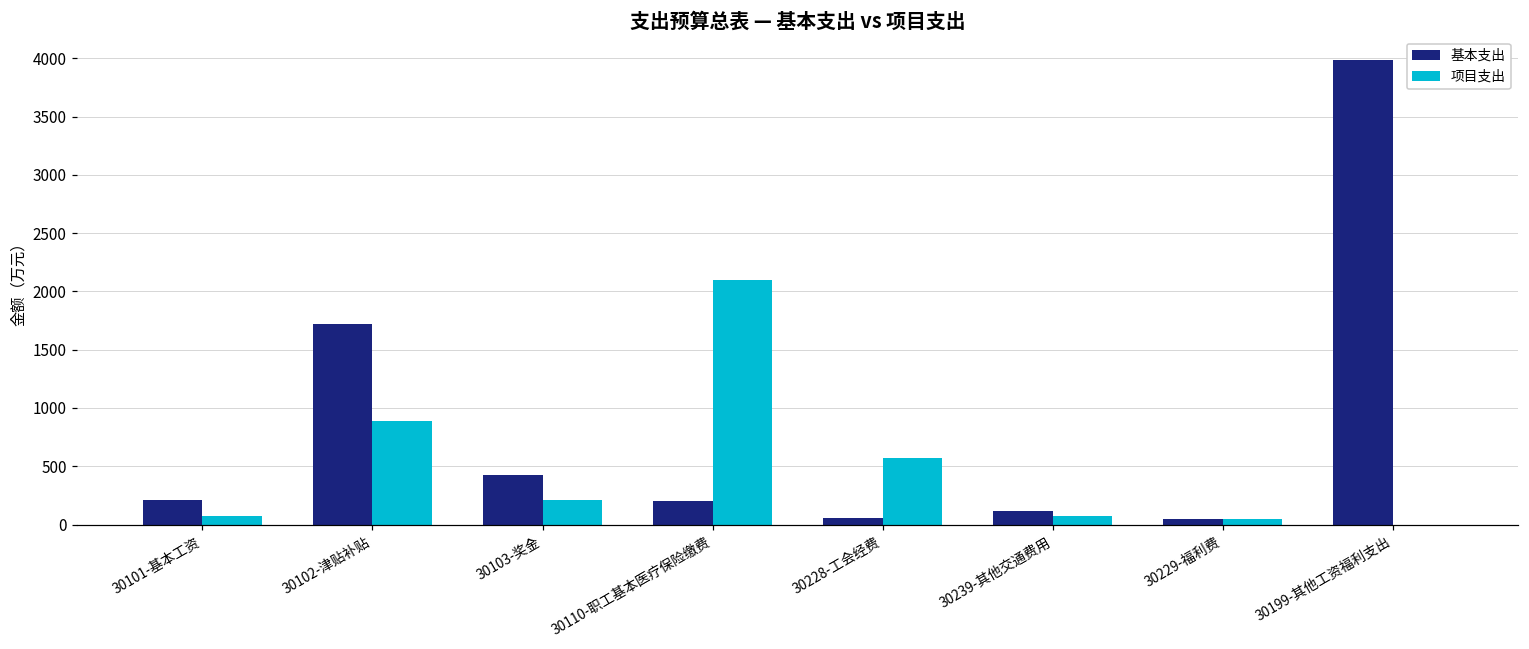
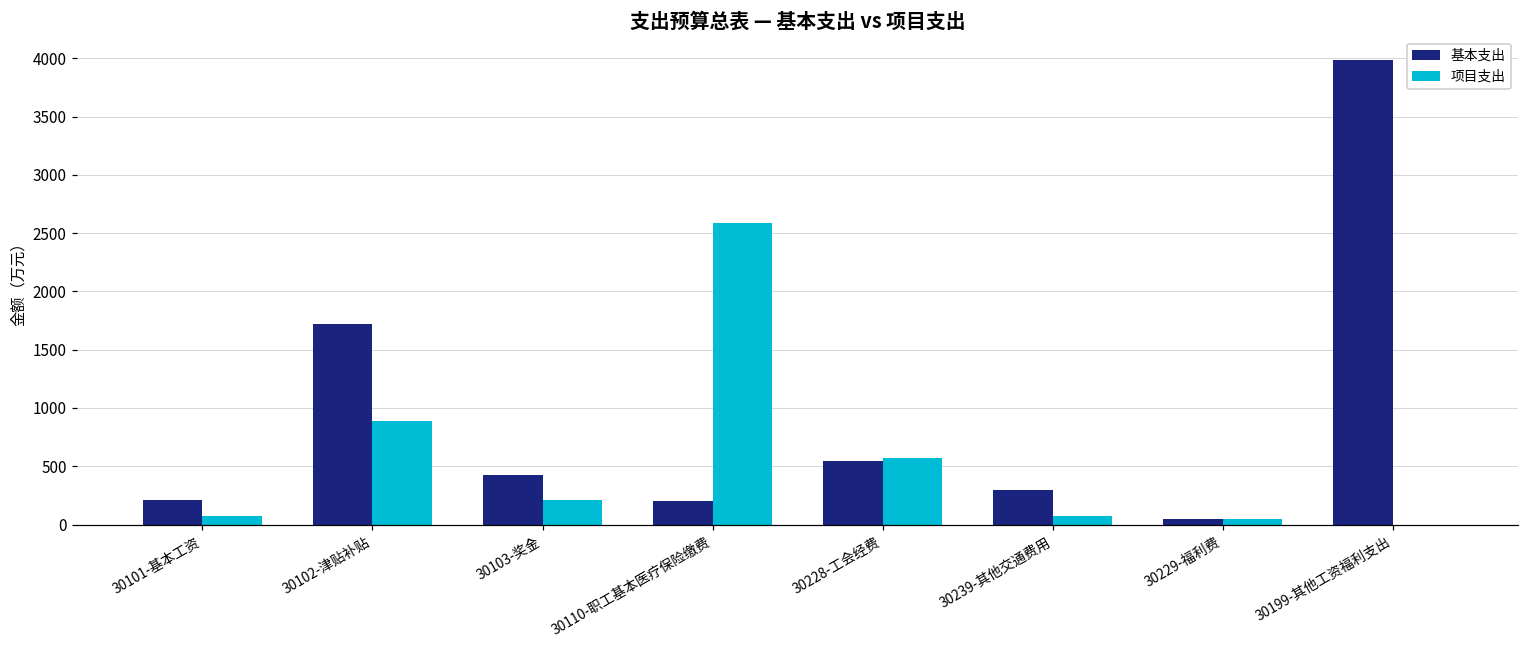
项目支出, 30110-职工基本医疗保险缴费: 2100 -> 2590
基本支出, 30228-工会经费: 60 -> 540
基本支出, 30239-其他交通费用: 110 -> 290
